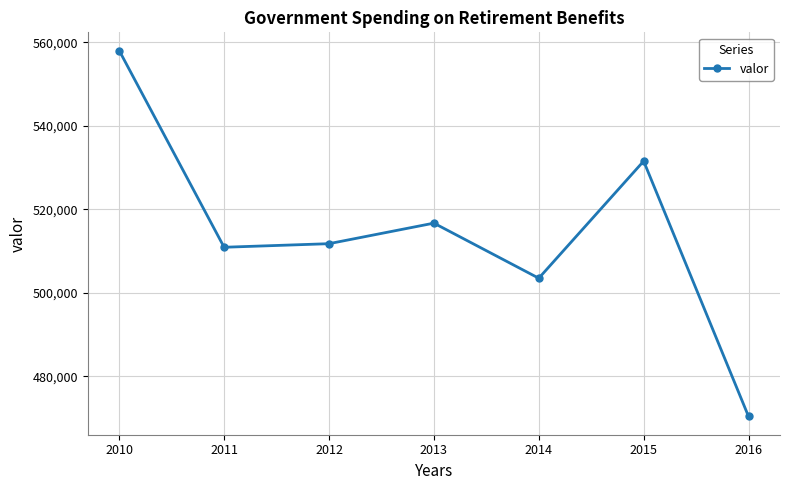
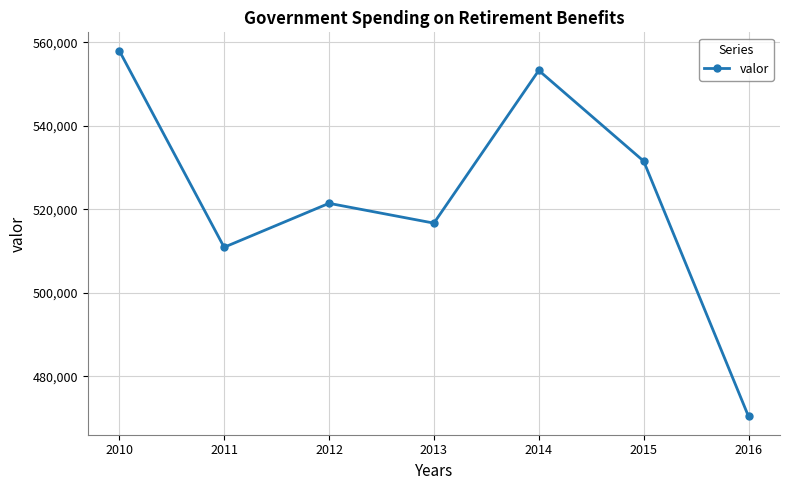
2012: 512,000 -> 521,000
2014: 504,000 -> 553,000
